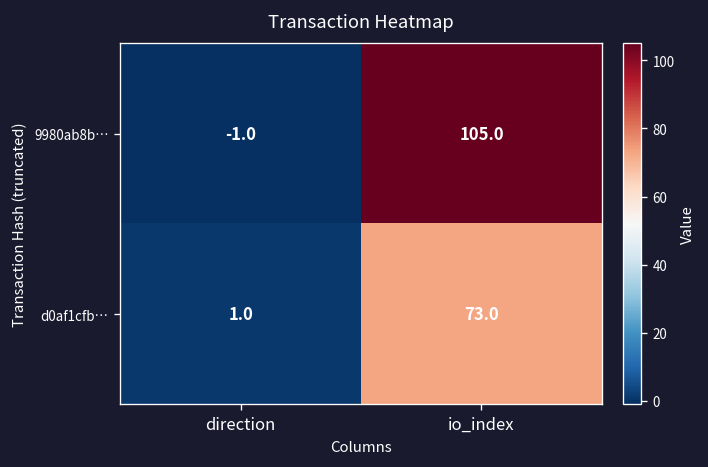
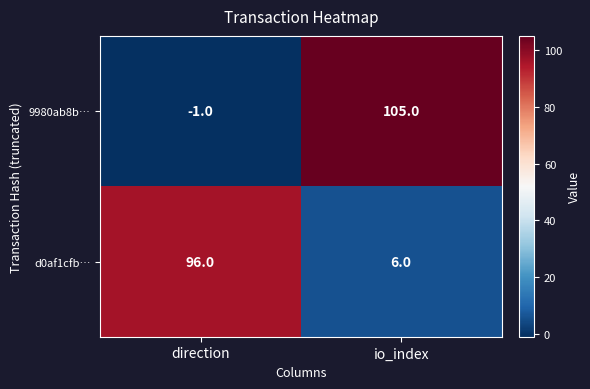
d0af1cfb…, direction: 1.0 -> 96.0
d0af1cfb…, io_index: 73.0 -> 6.0
